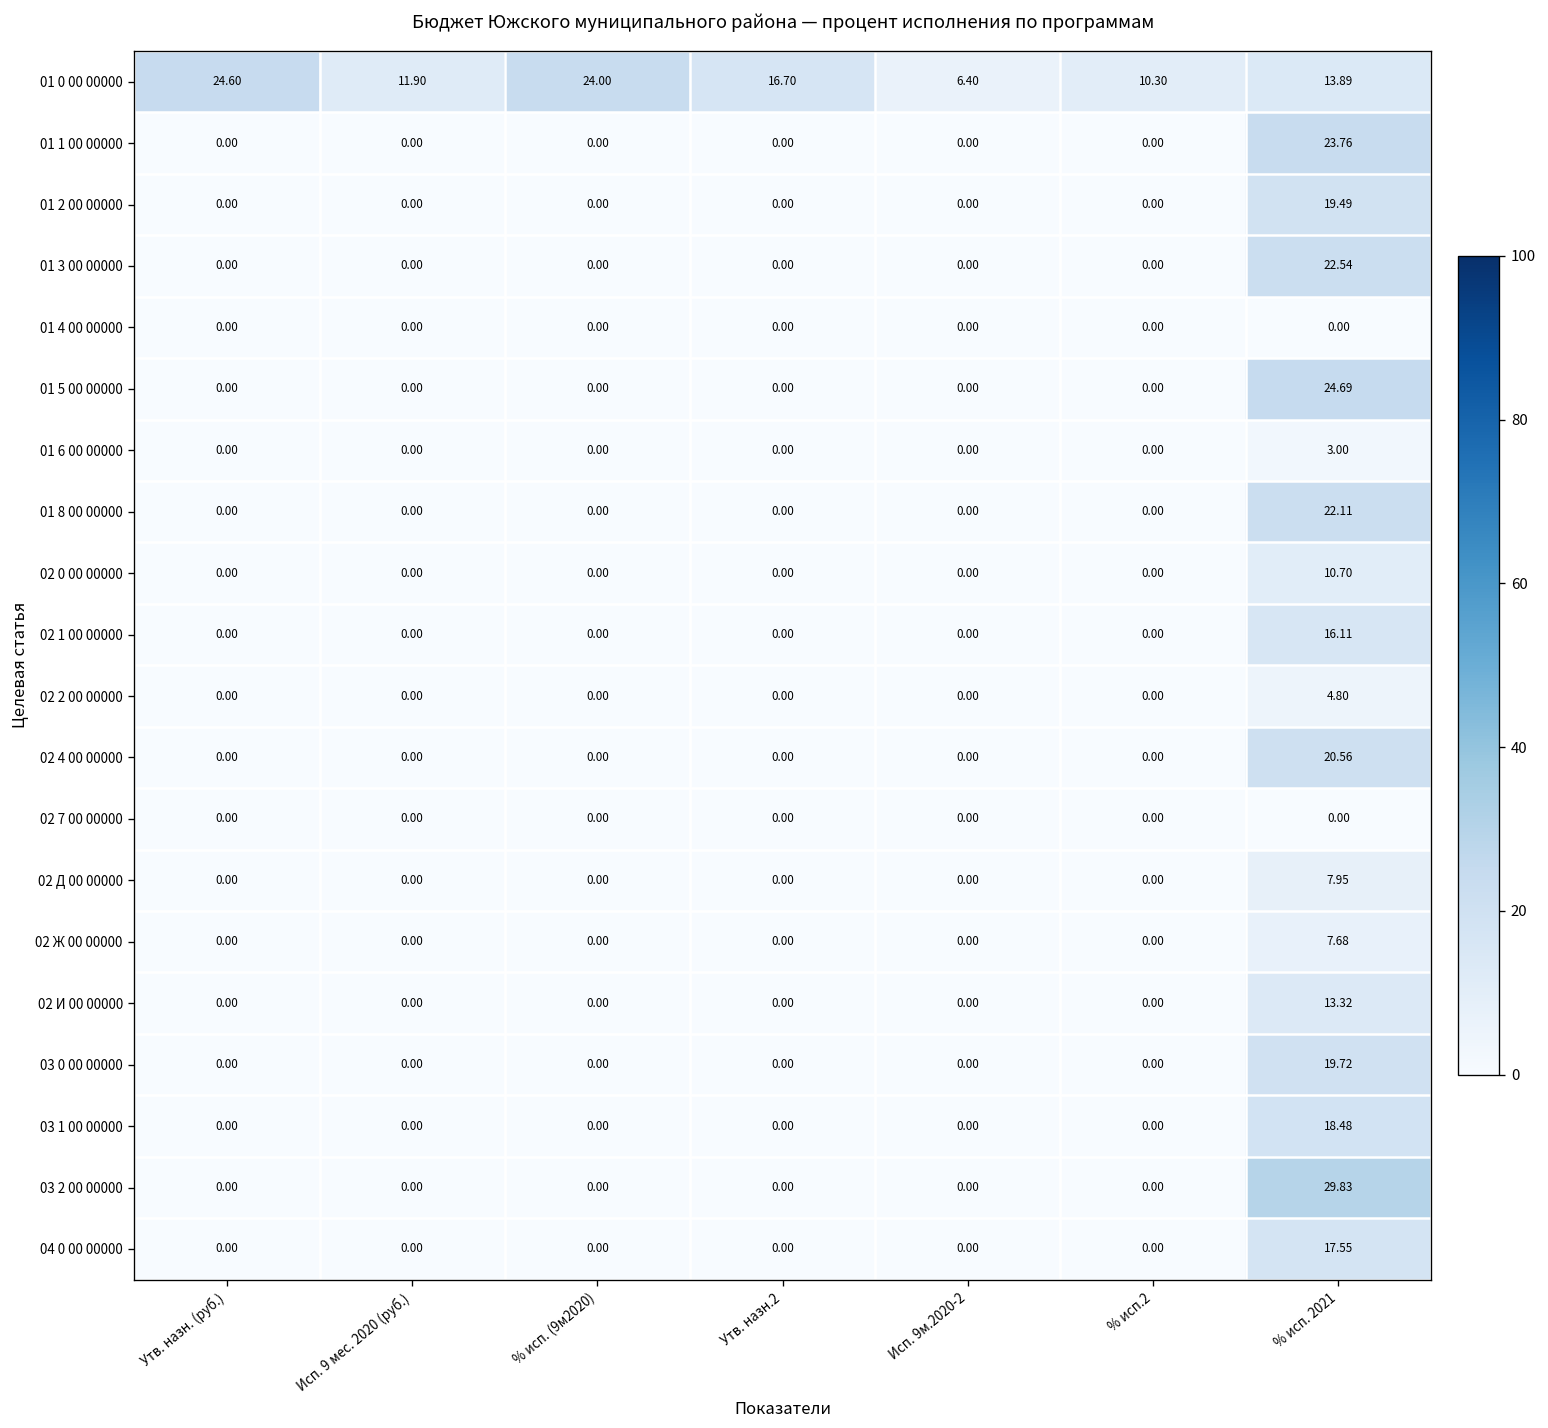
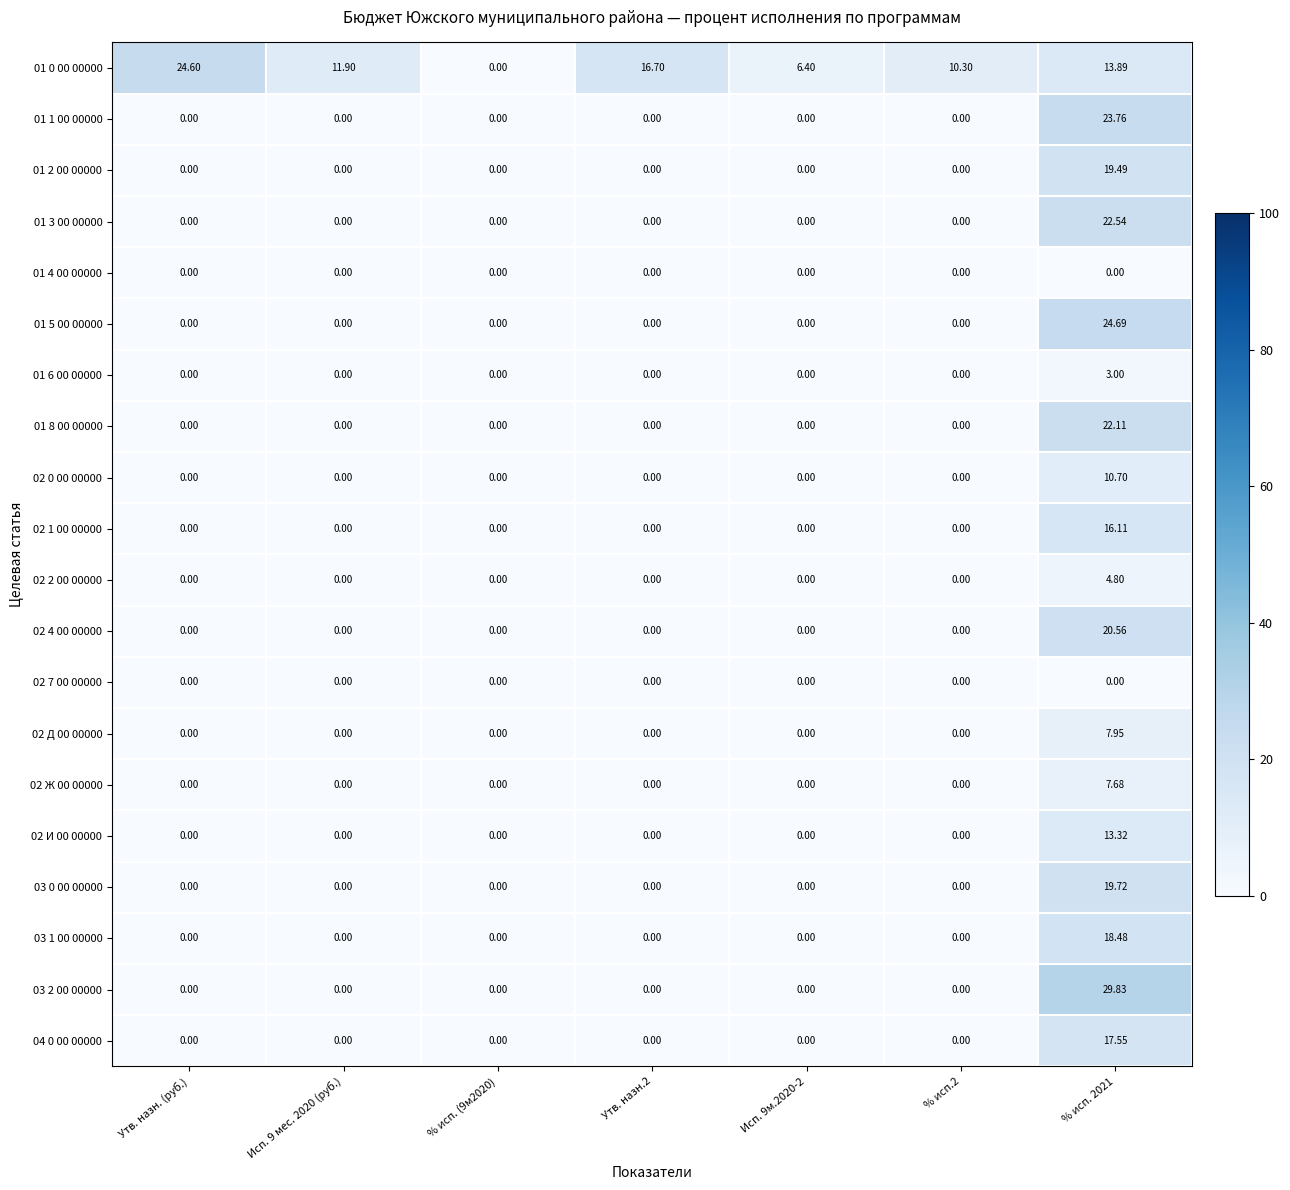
01 0 00 00000, % исп. (9м2020): 24.00 -> 0.00
